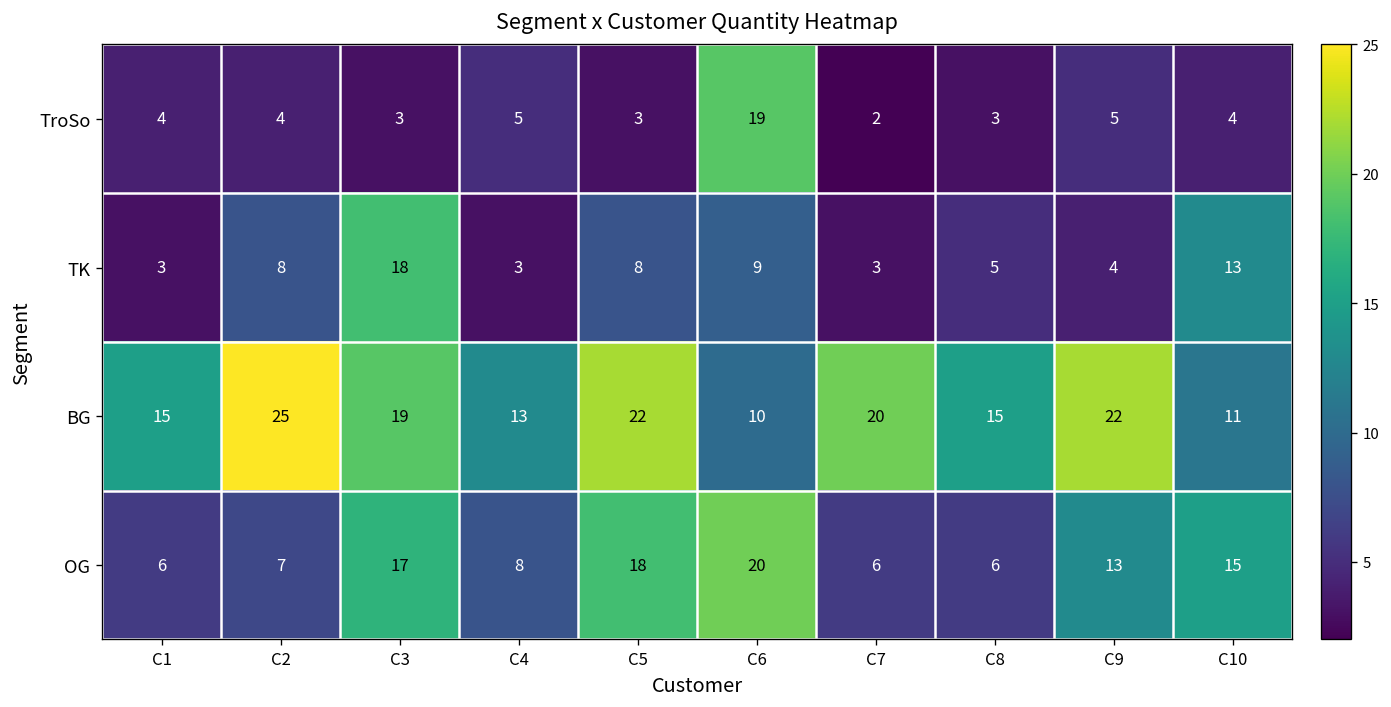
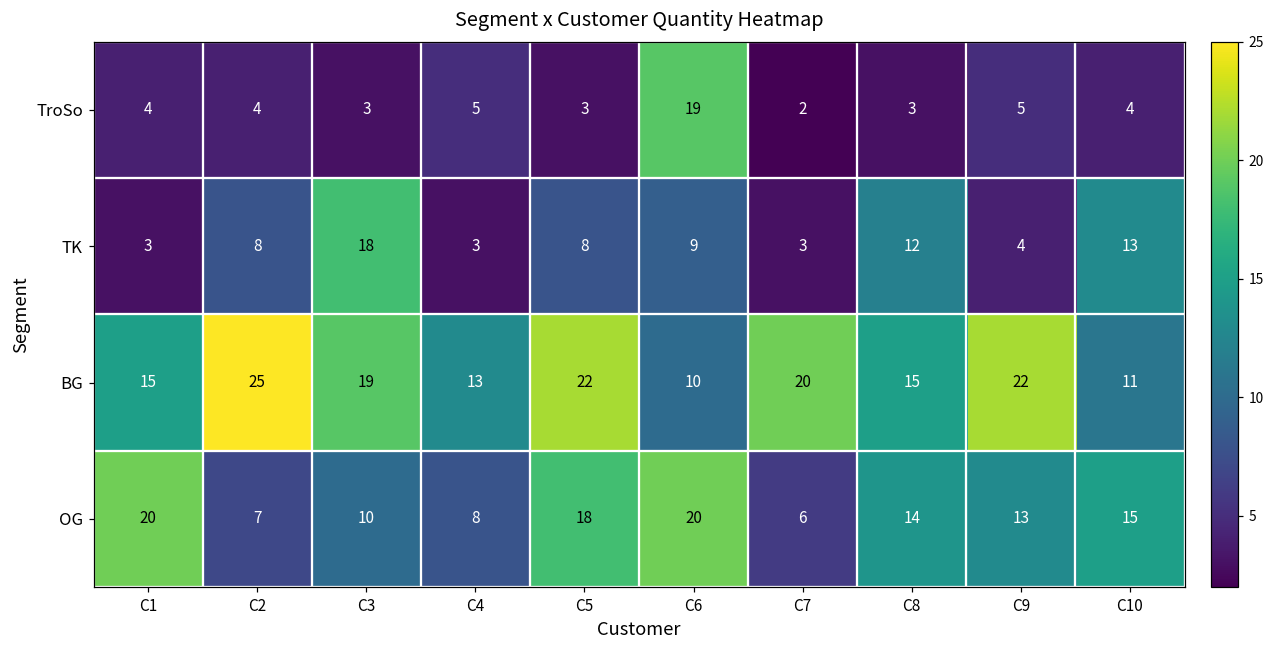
TK, C8: 5 -> 12
OG, C1: 6 -> 20
OG, C3: 17 -> 10
OG, C8: 6 -> 14
